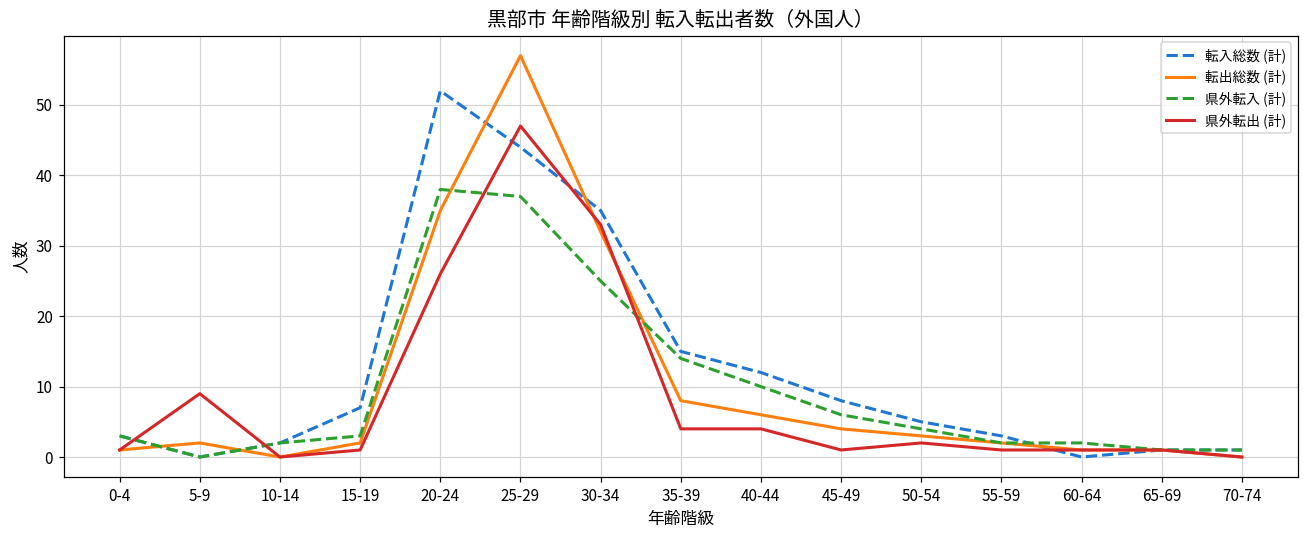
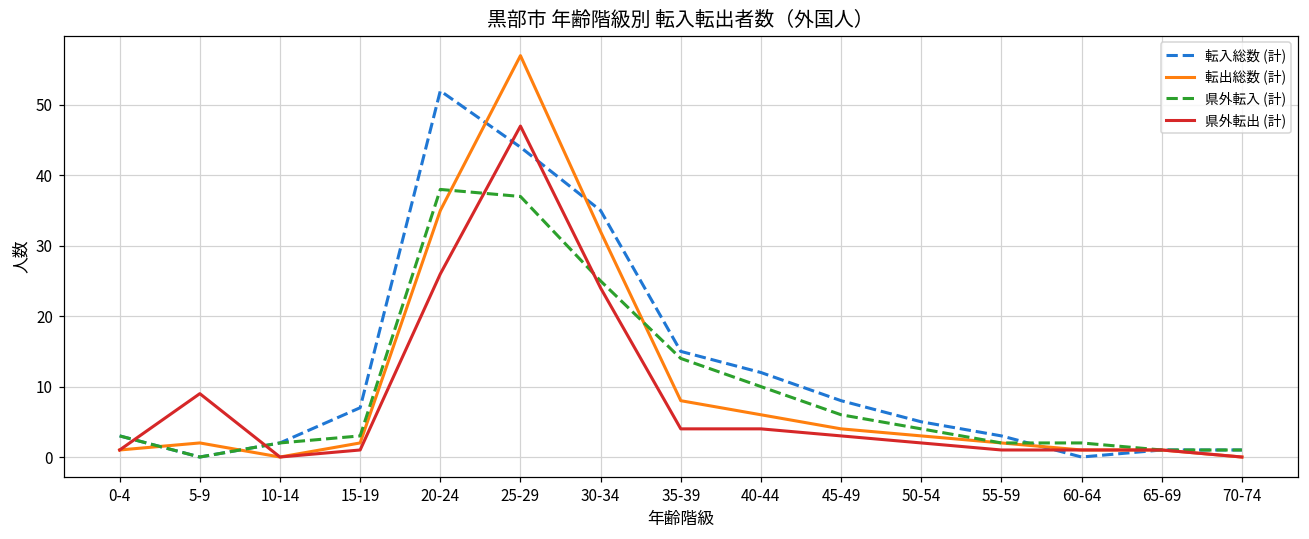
県外転出 (計), 30-34: 33 -> 24
県外転出 (計), 45-49: 1 -> 3
